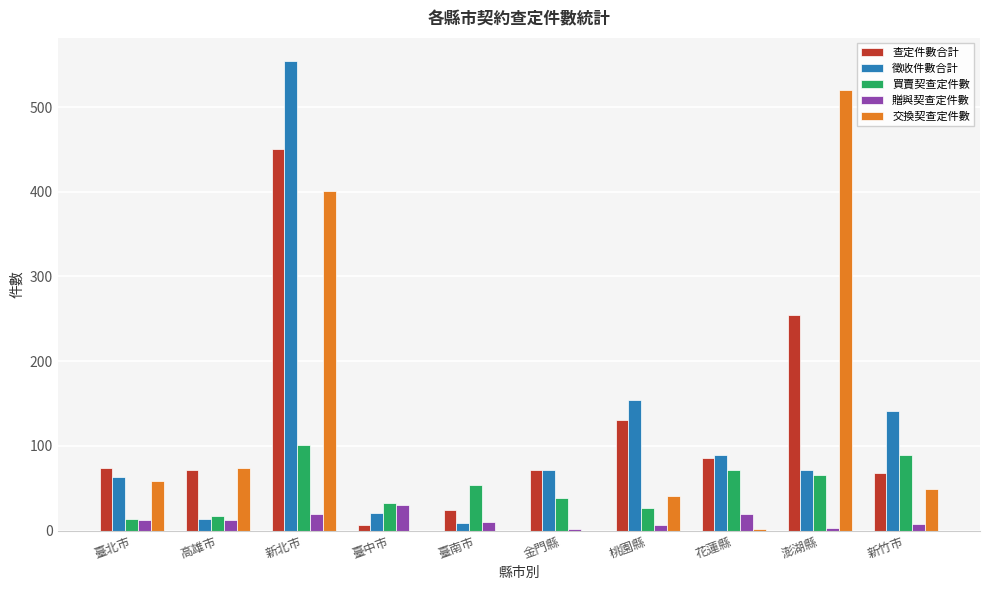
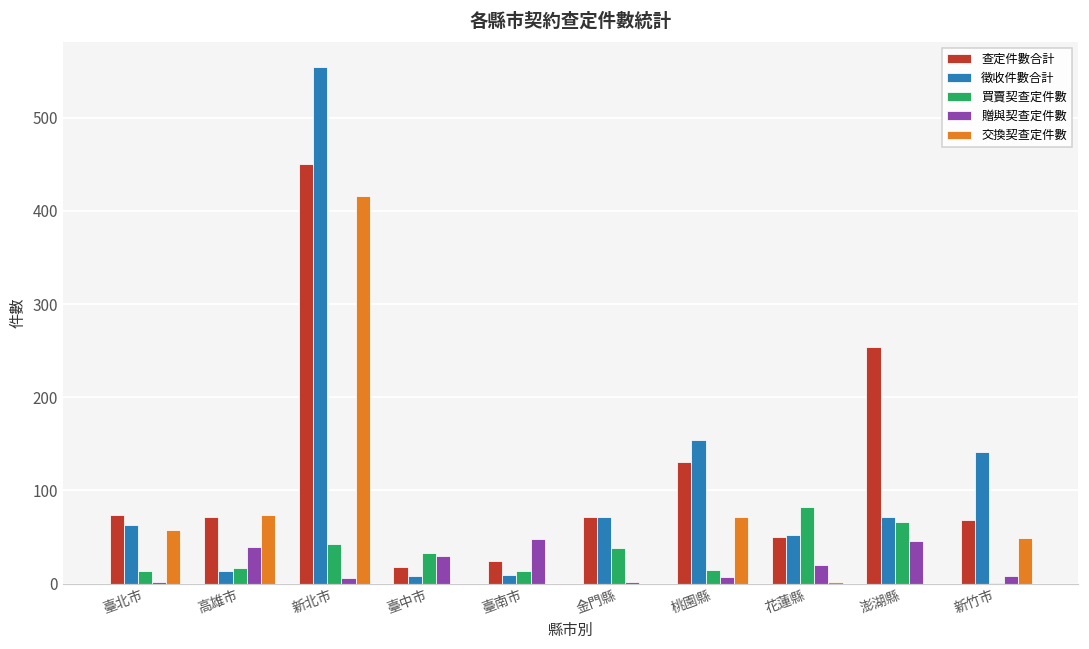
贈與契查定件數, 臺北市: 10 -> 0
贈與契查定件數, 高雄市: 10 -> 40
買賣契查定件數, 新北市: 100 -> 40
贈與契查定件數, 新北市: 20 -> 10
交換契查定件數, 新北市: 400 -> 420
查定件數合計, 臺中市: 10 -> 20
徵收件數合計, 臺中市: 20 -> 10
買賣契查定件數, 臺南市: 50 -> 10
贈與契查定件數, 臺南市: 10 -> 50
買賣契查定件數, 桃園縣: 30 -> 20
交換契查定件數, 桃園縣: 40 -> 70
查定件數合計, 花蓮縣: 90 -> 50
徵收件數合計, 花蓮縣: 90 -> 50
買賣契查定件數, 花蓮縣: 70 -> 80
贈與契查定件數, 澎湖縣: 0 -> 50
交換契查定件數, 澎湖縣: 520 -> 0
買賣契查定件數, 新竹市: 90 -> 0
